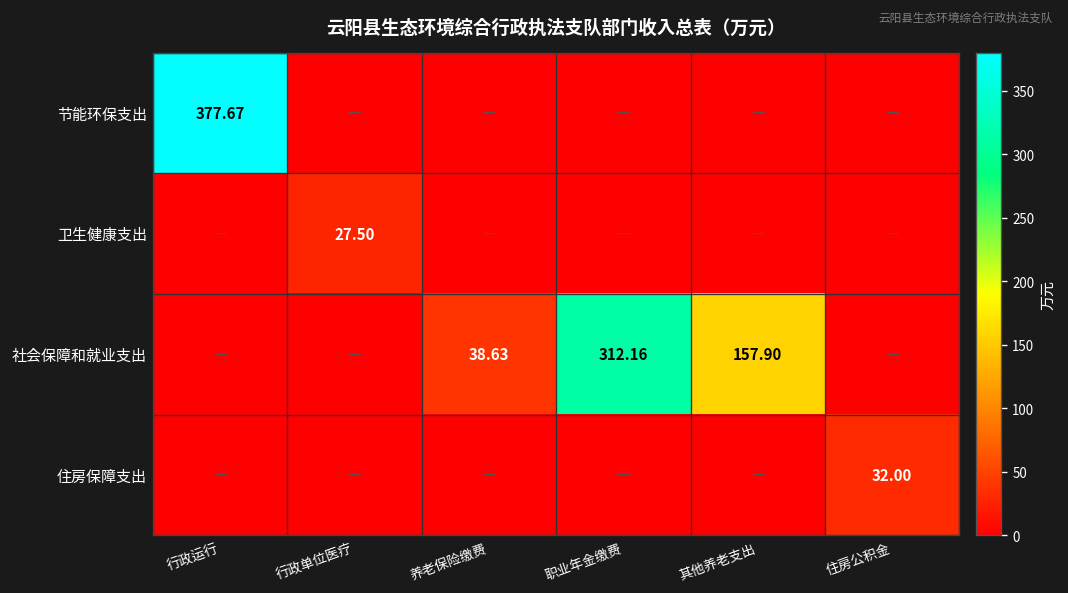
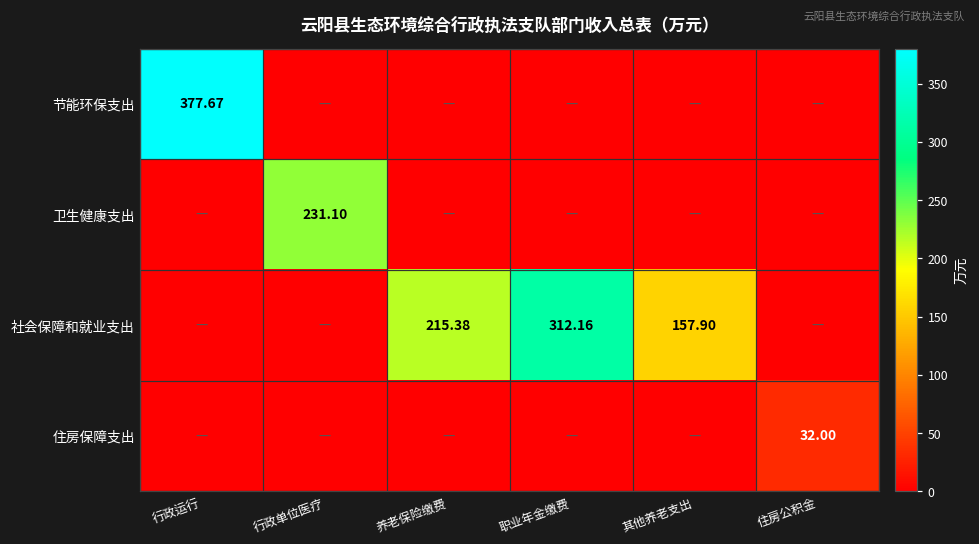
卫生健康支出, 行政单位医疗: 27.50 -> 231.10
社会保障和就业支出, 养老保险缴费: 38.63 -> 215.38
